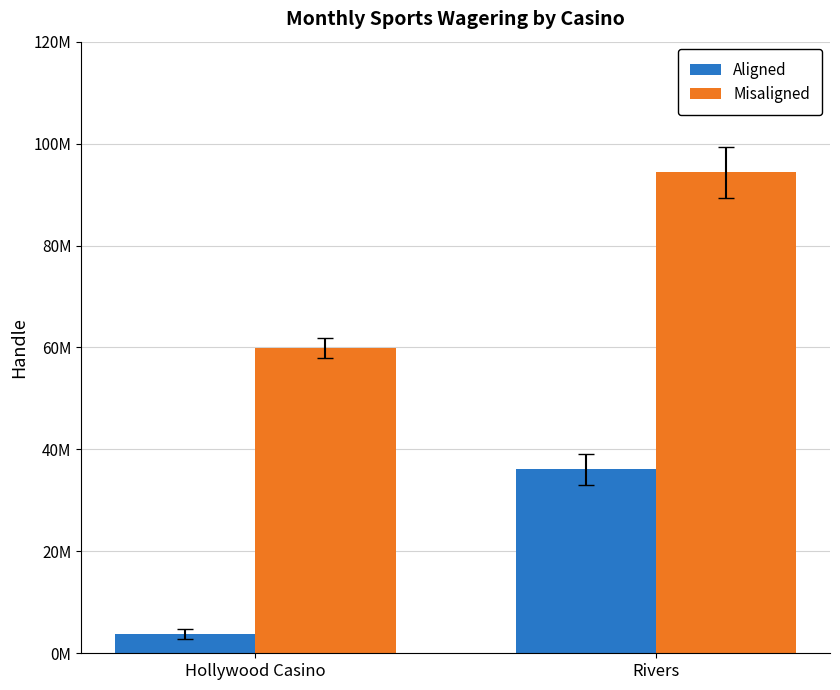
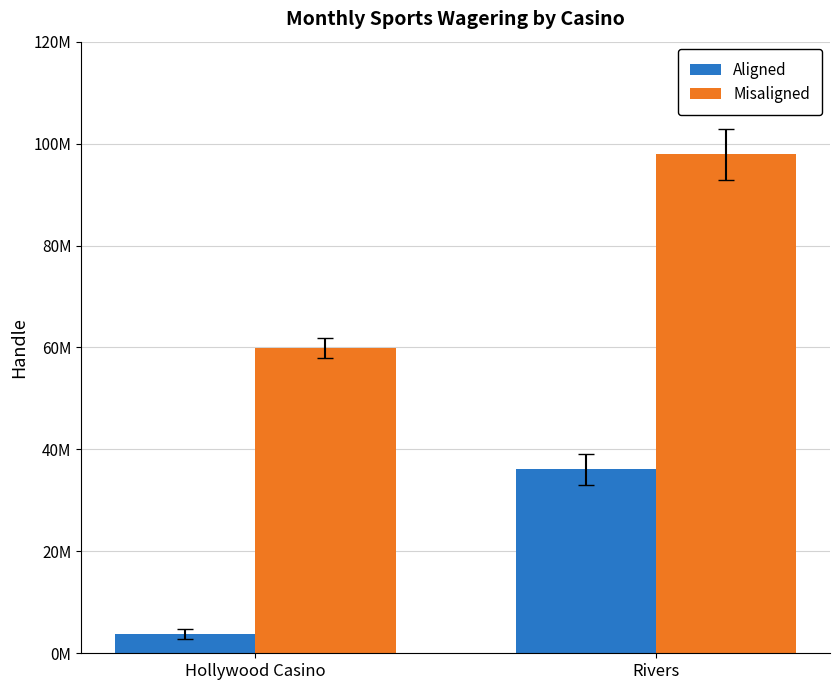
Misaligned, Rivers: 94000000 -> 98000000
